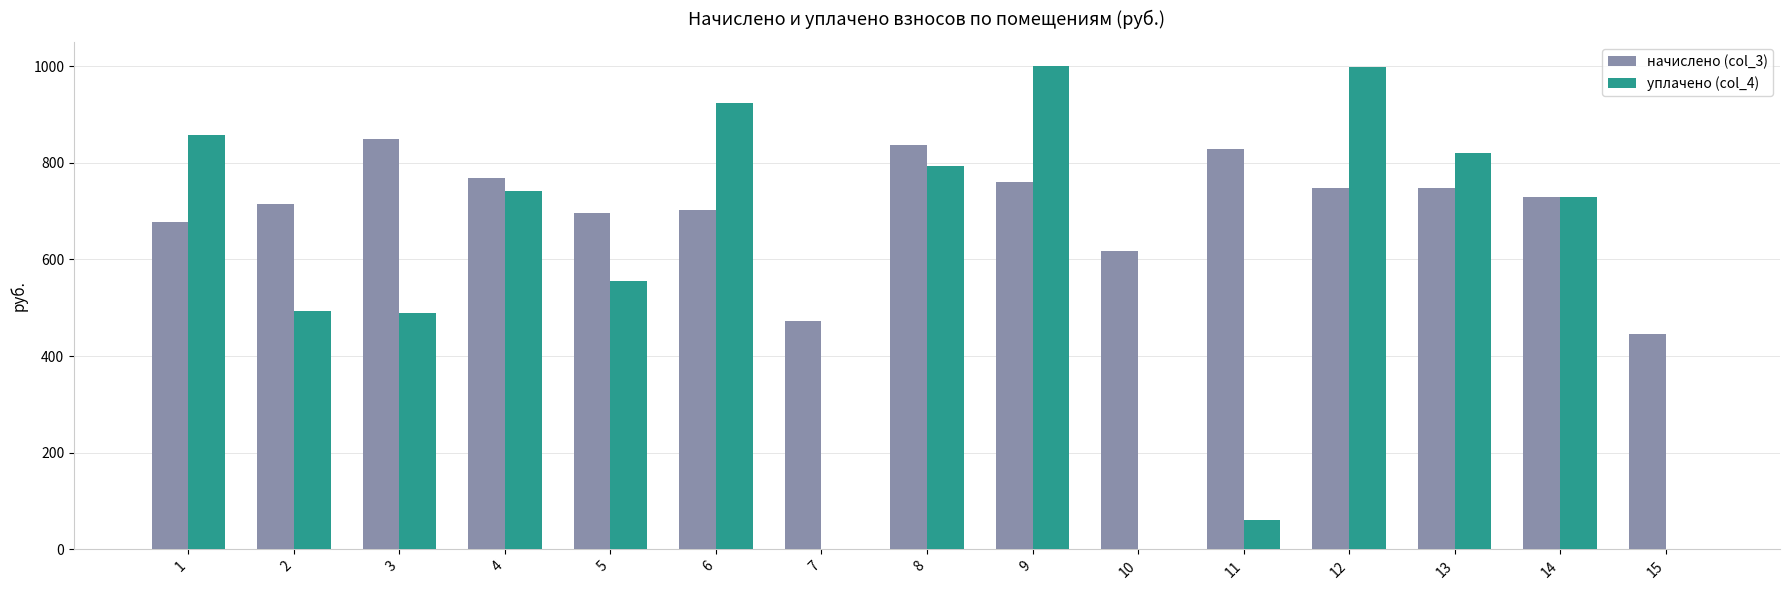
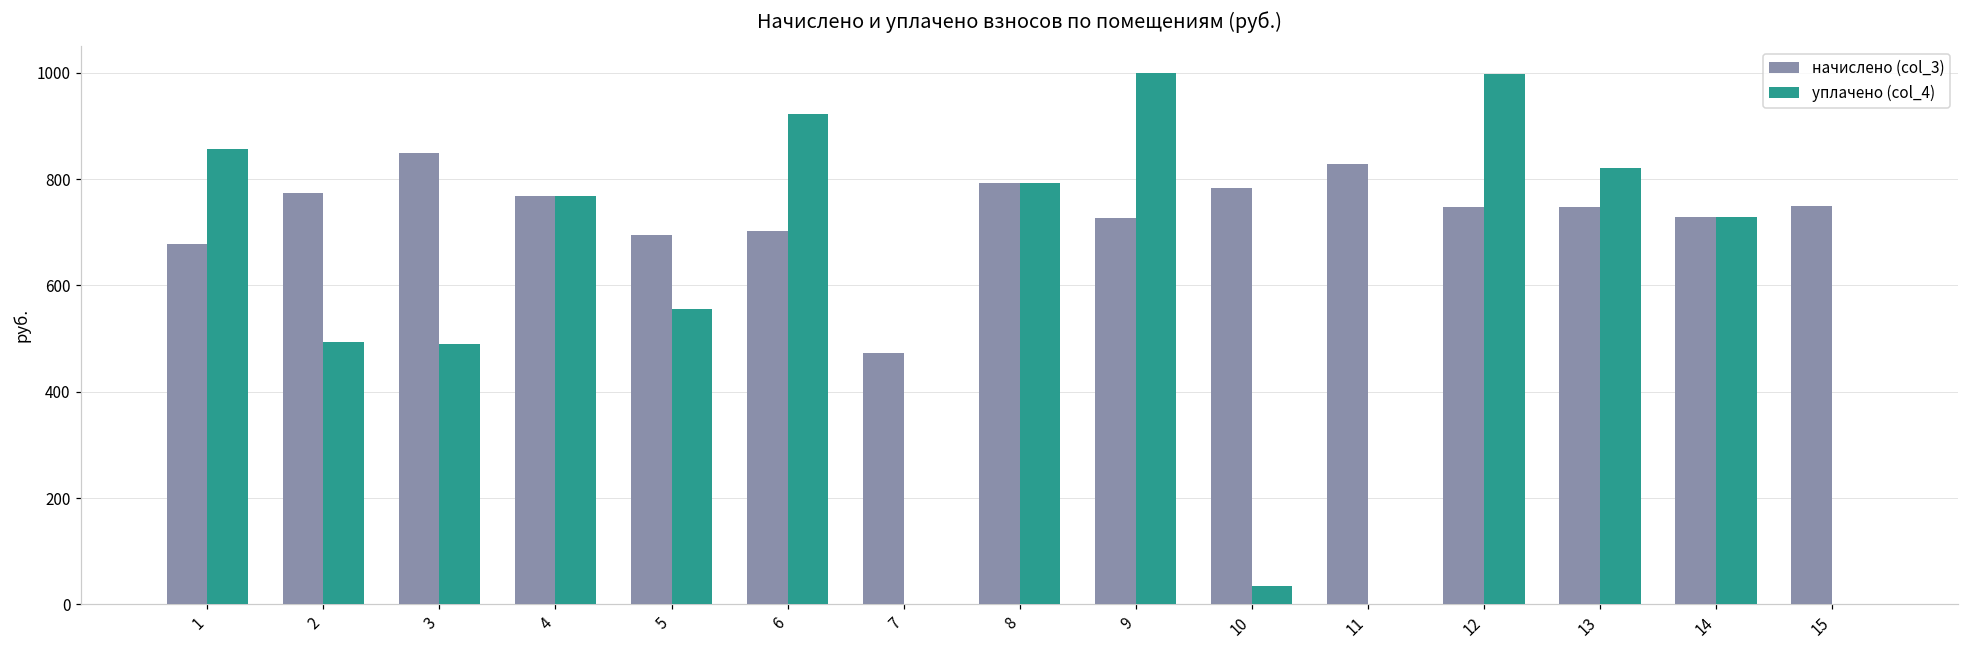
начислено (col_3), 2: 710 -> 770
уплачено (col_4), 4: 740 -> 770
начислено (col_3), 8: 840 -> 790
начислено (col_3), 9: 760 -> 730
начислено (col_3), 10: 620 -> 780
уплачено (col_4), 10: 0 -> 30
уплачено (col_4), 11: 60 -> 0
начислено (col_3), 15: 440 -> 750
